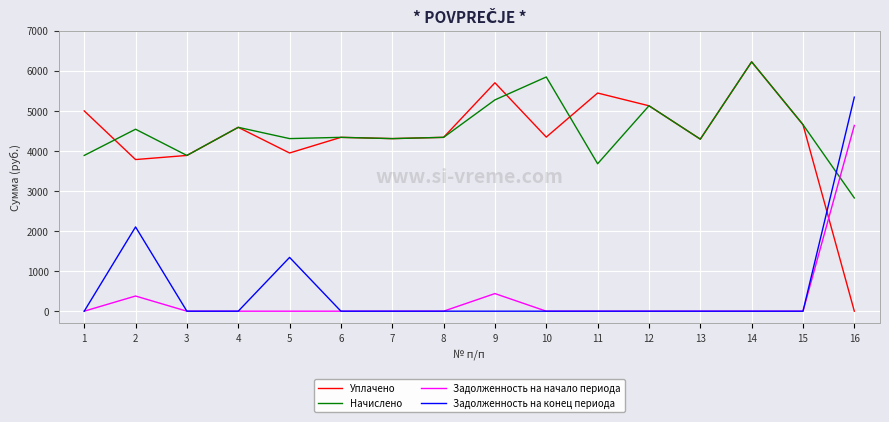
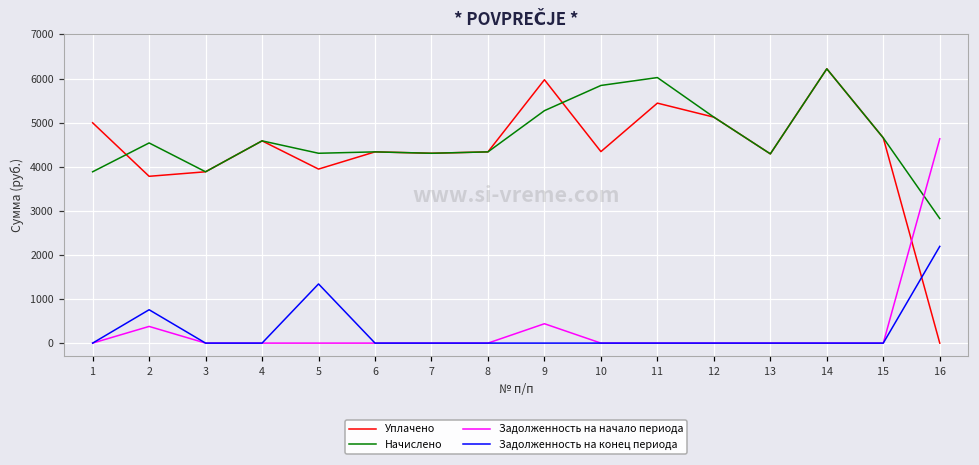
Задолженность на конец периода, 2: 2100 -> 800
Уплачено, 9: 5700 -> 6000
Начислено, 11: 3700 -> 6000
Задолженность на конец периода, 16: 5300 -> 2200
